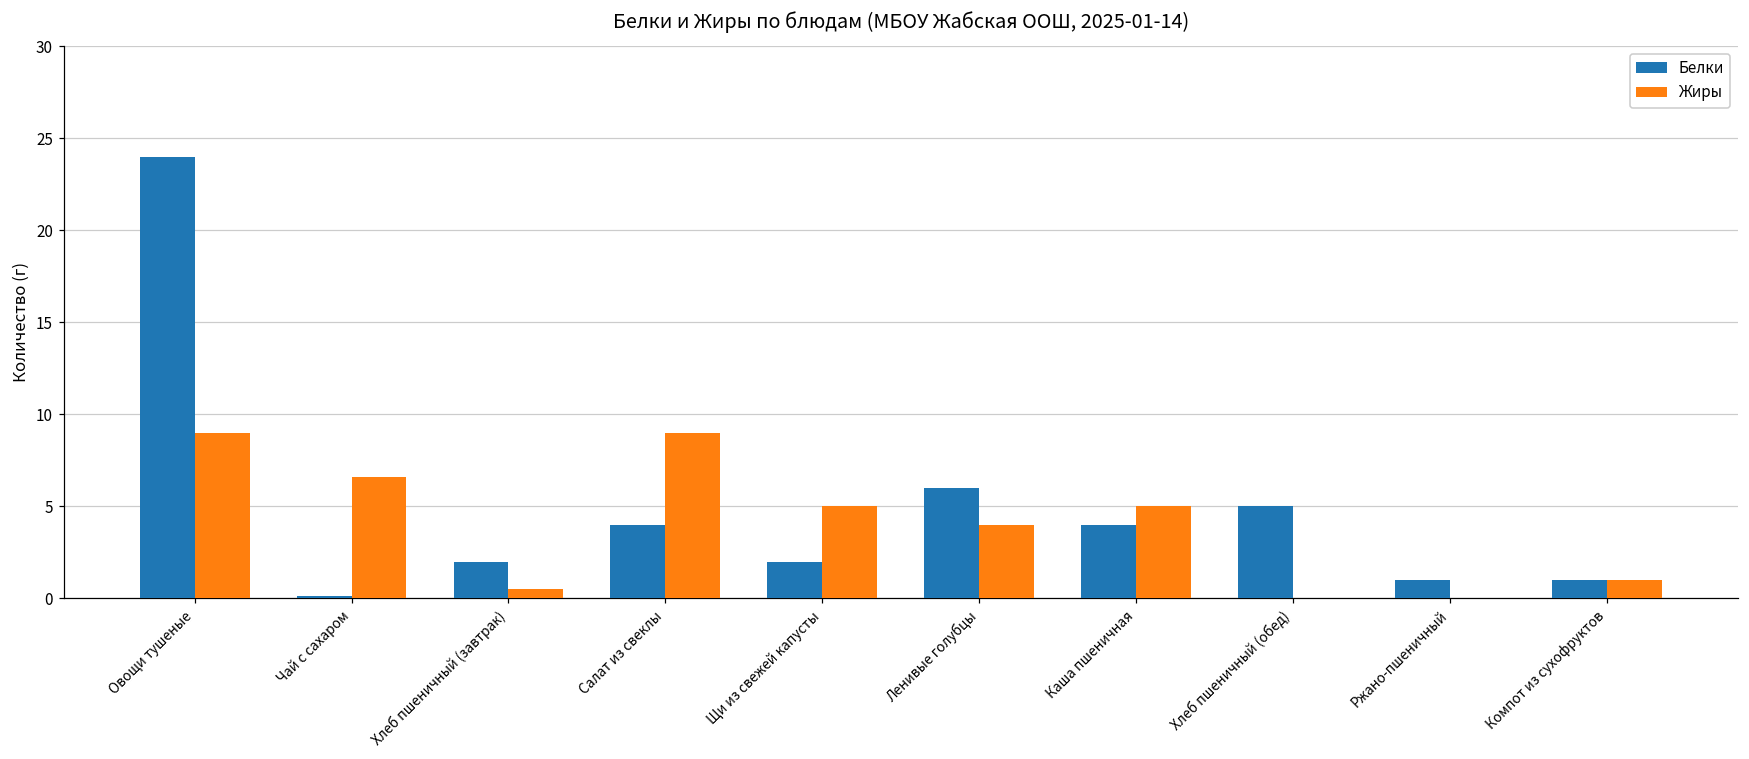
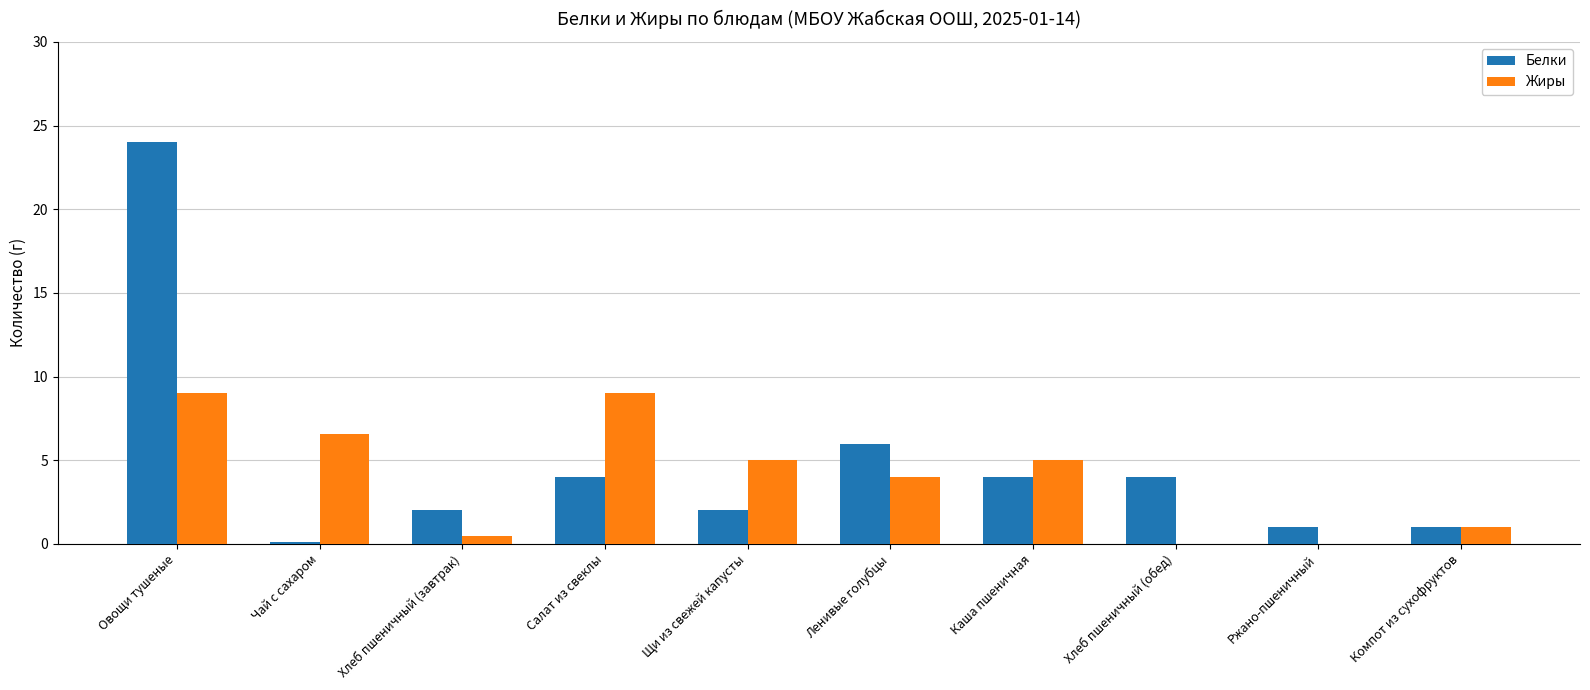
Белки, Хлеб пшеничный (обед): 5 -> 4
